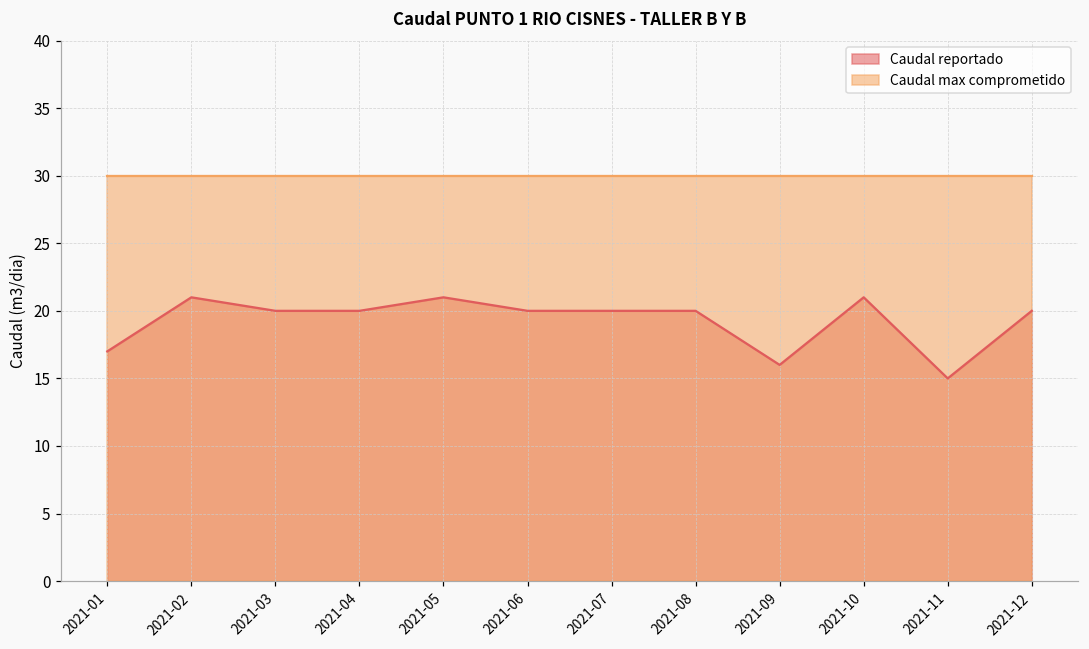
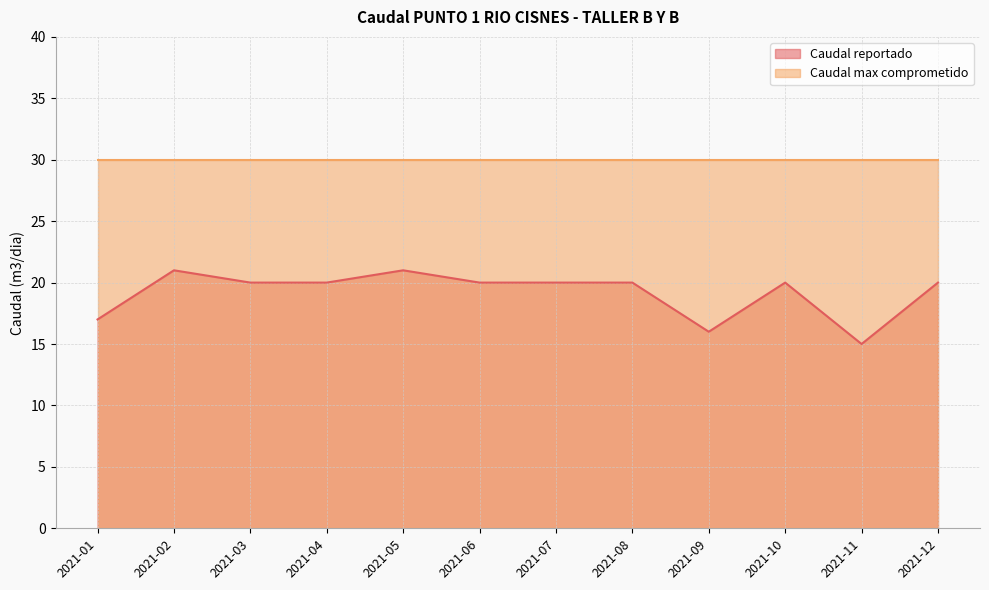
Caudal reportado, 2021-10: 21 -> 20
